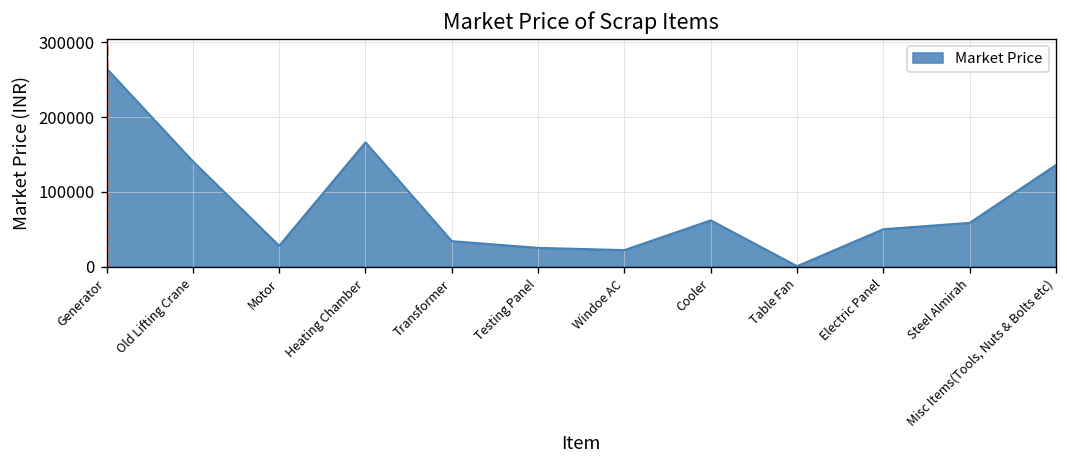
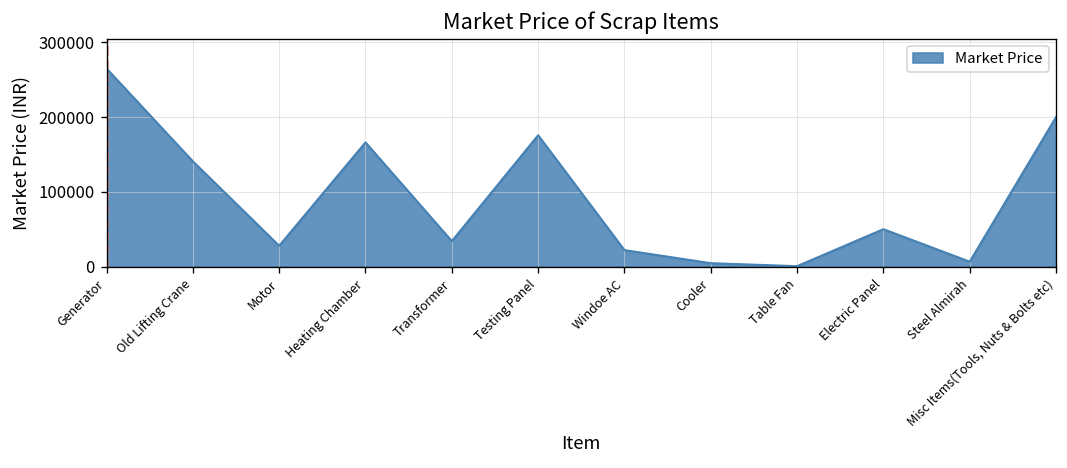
Testing Panel: 30000 -> 180000
Cooler: 60000 -> 0
Steel Almirah: 60000 -> 10000
Misc Items(Tools, Nuts & Bolts etc): 140000 -> 200000
